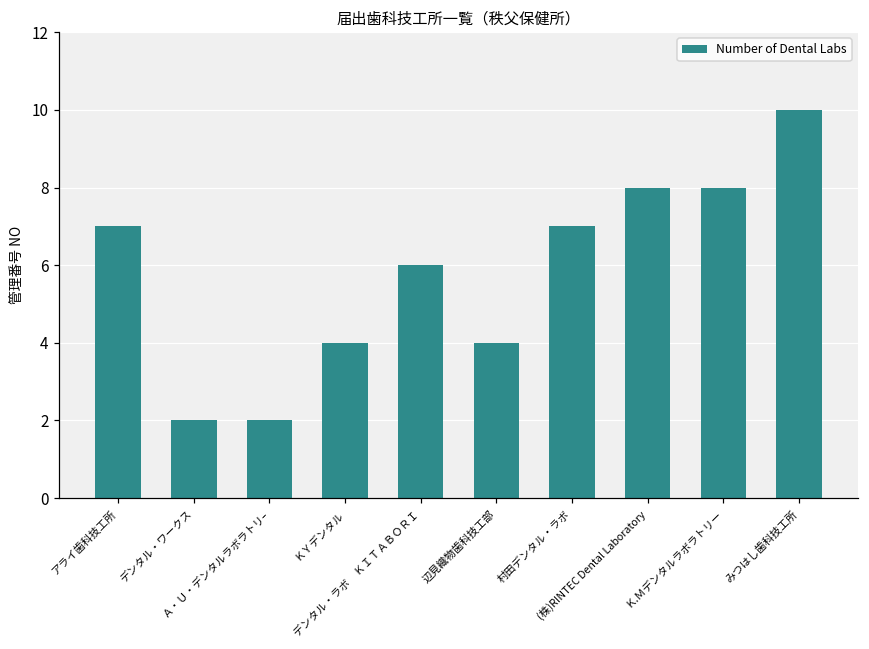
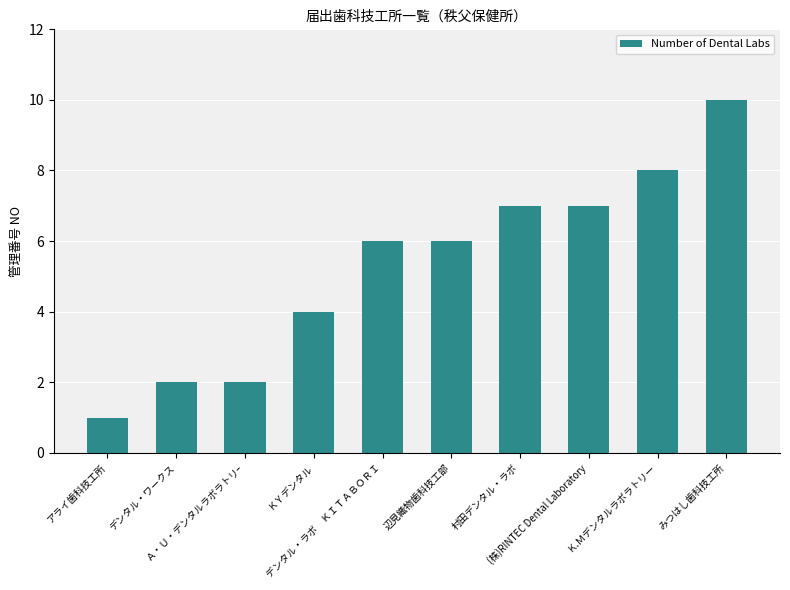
アライ歯科技工所: 7 -> 1
辺見織物歯科技工部: 4 -> 6
(株)RINTEC Dental Laboratory: 8 -> 7
